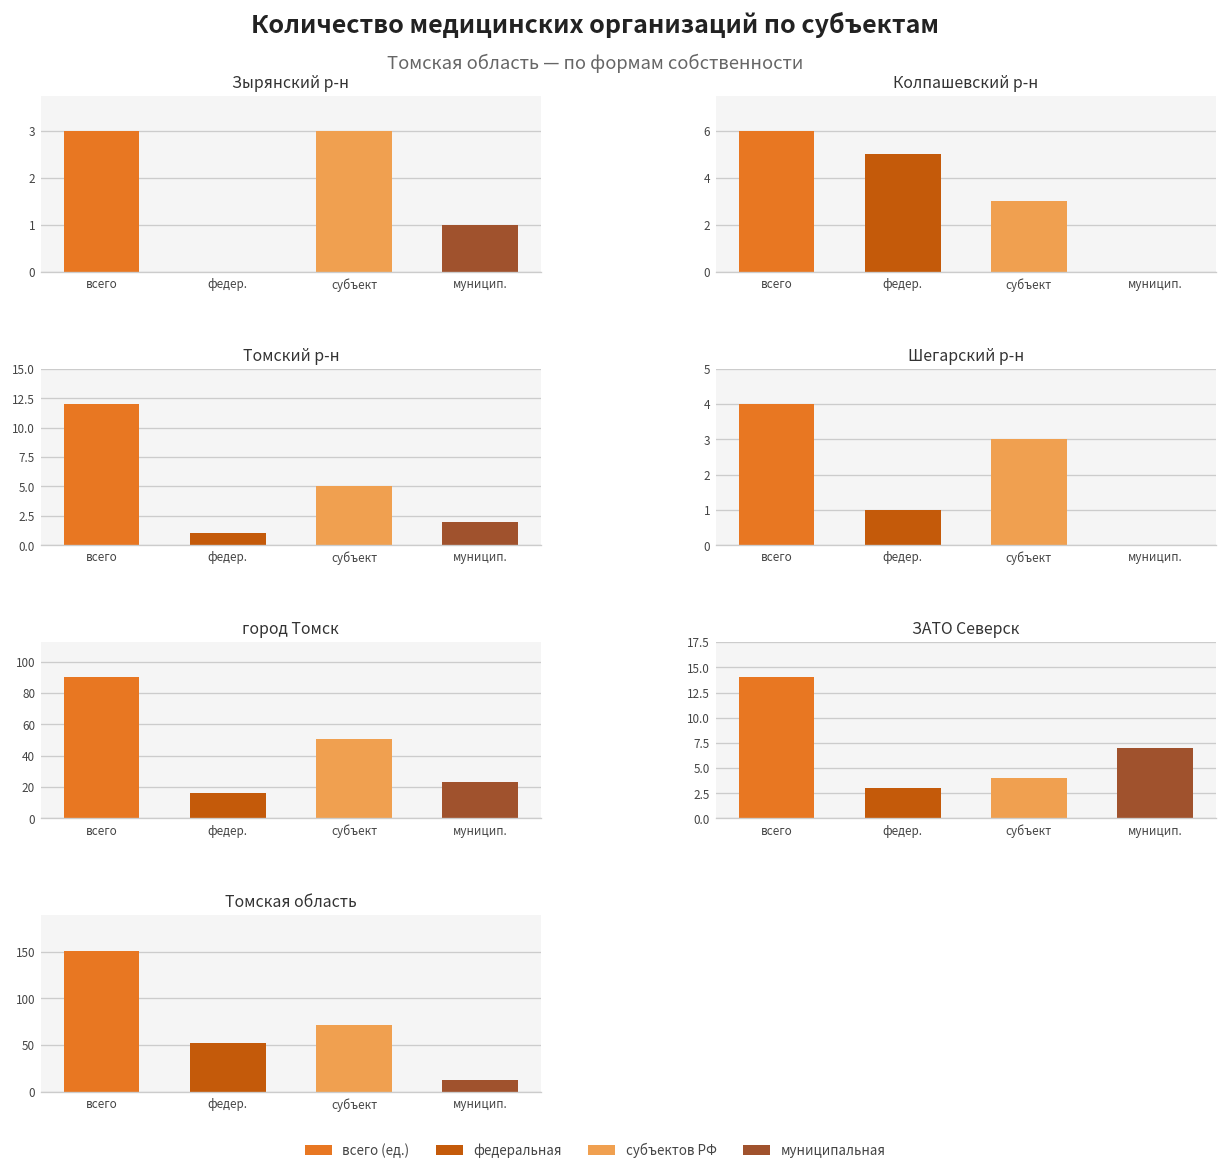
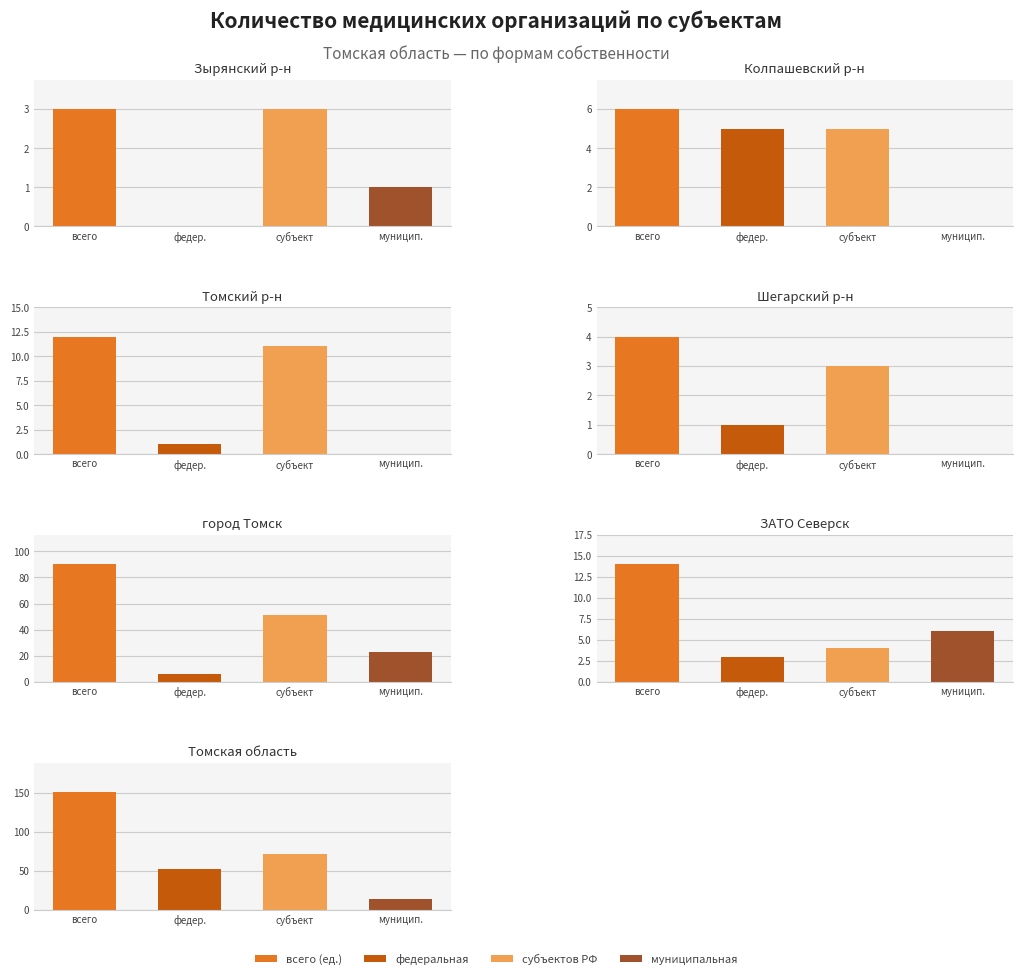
Колпашевский р-н, субъект: 3 -> 5
Томский р-н, субъект: 5 -> 11
Томский р-н, муницип.: 2 -> 0
город Томск, федер.: 16 -> 6
ЗАТО Северск, муницип.: 7 -> 6
